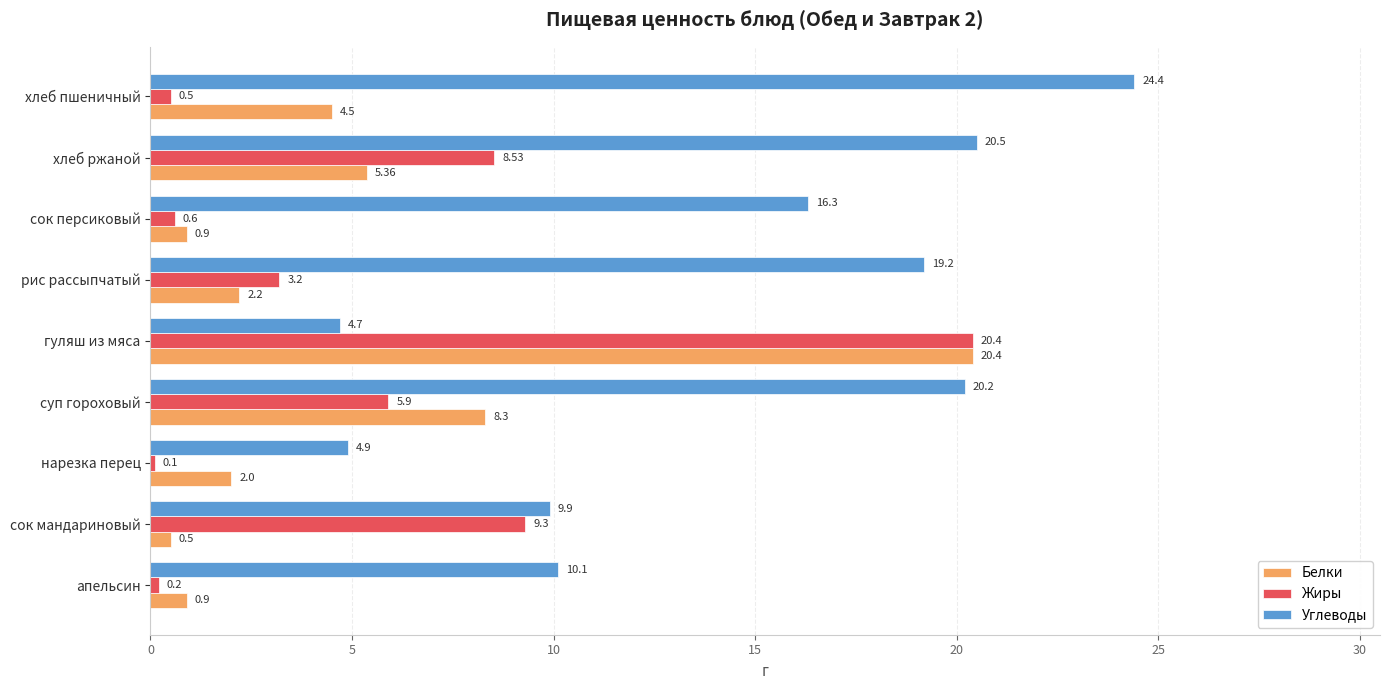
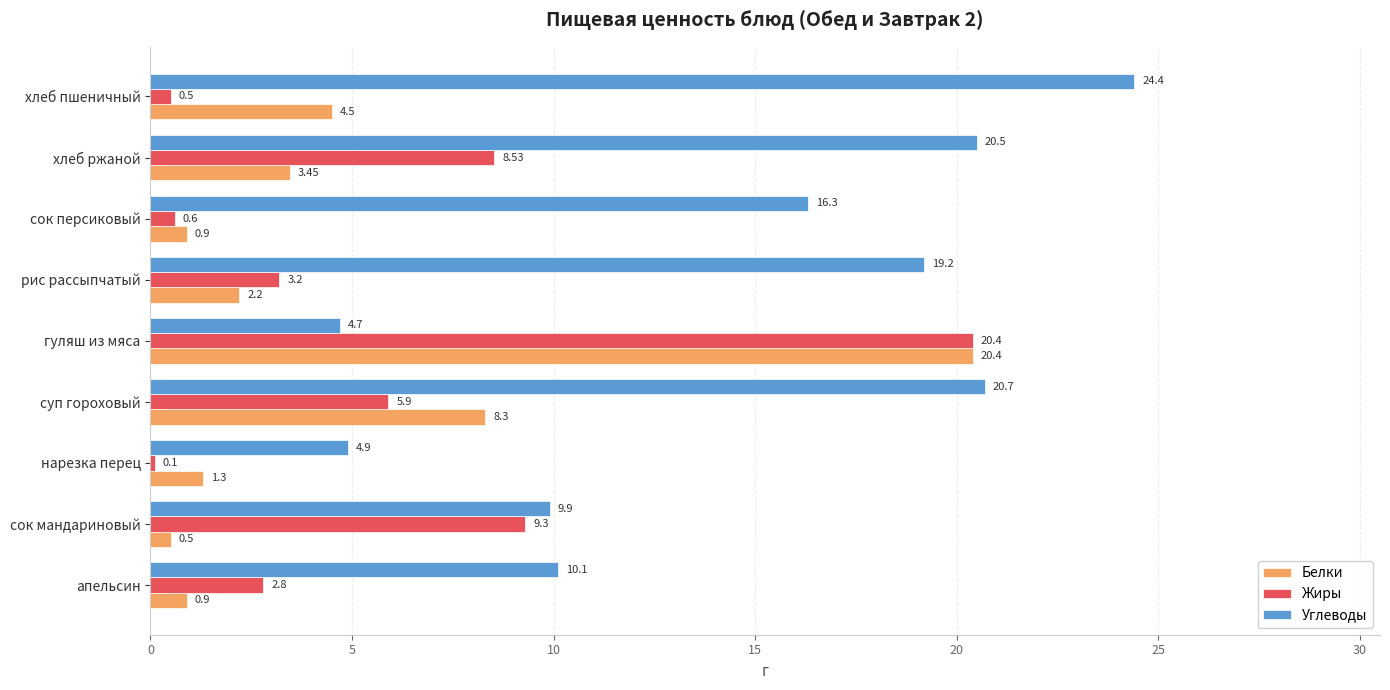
Белки, хлеб ржаной: 5.36 -> 3.45
Углеводы, суп гороховый: 20.2 -> 20.7
Белки, нарезка перец: 2.0 -> 1.3
Жиры, апельсин: 0.2 -> 2.8
